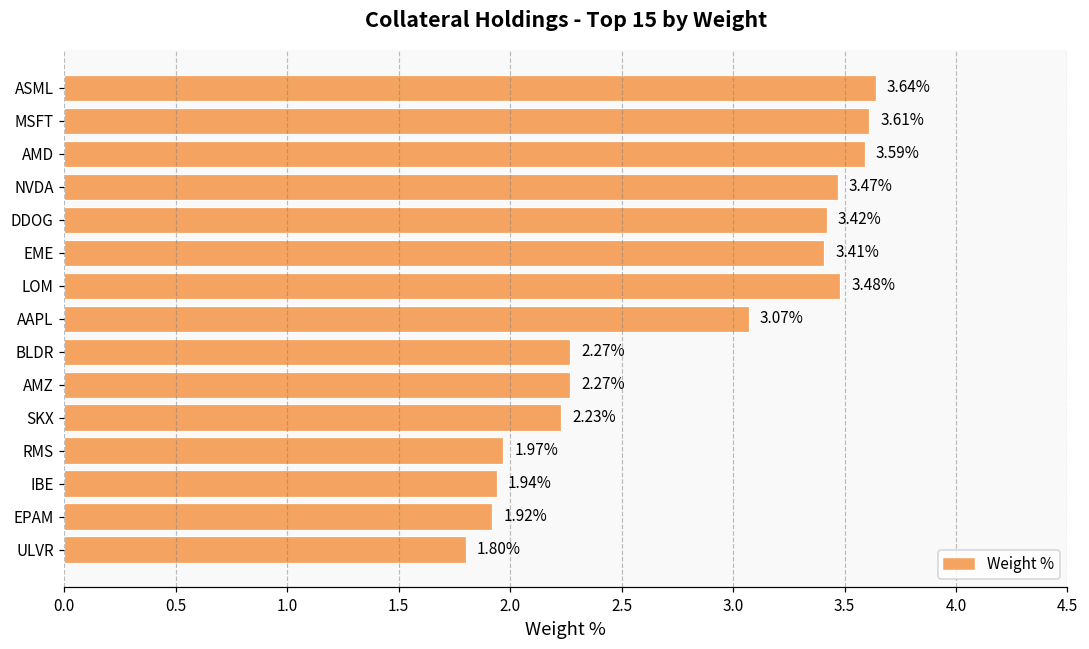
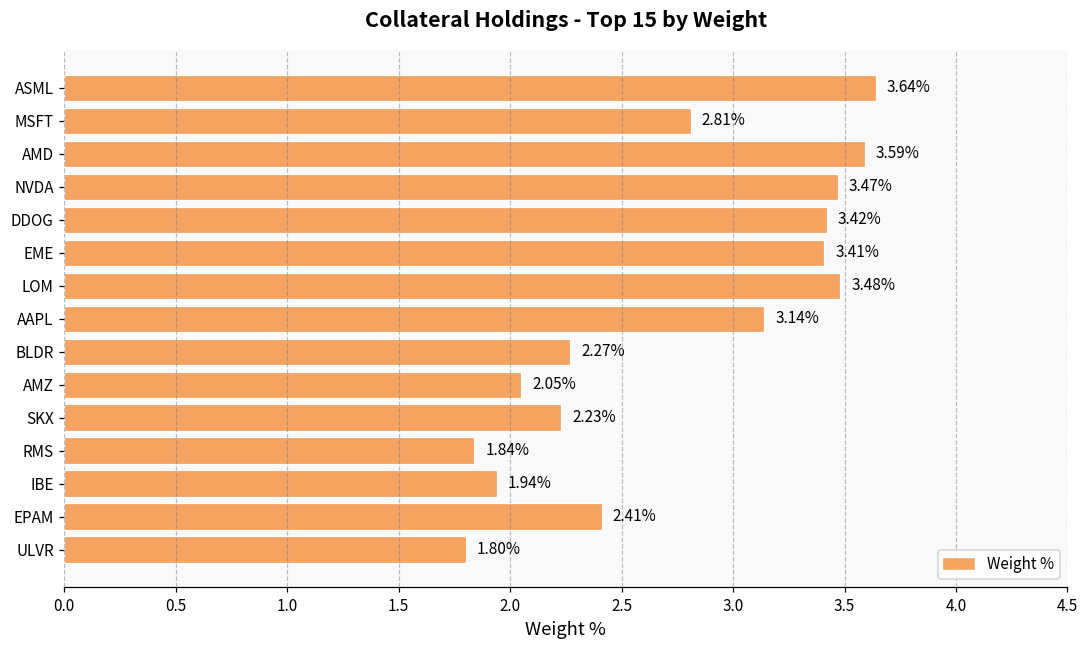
MSFT: 3.61% -> 2.81%
AAPL: 3.07% -> 3.14%
AMZ: 2.27% -> 2.05%
RMS: 1.97% -> 1.84%
EPAM: 1.92% -> 2.41%
